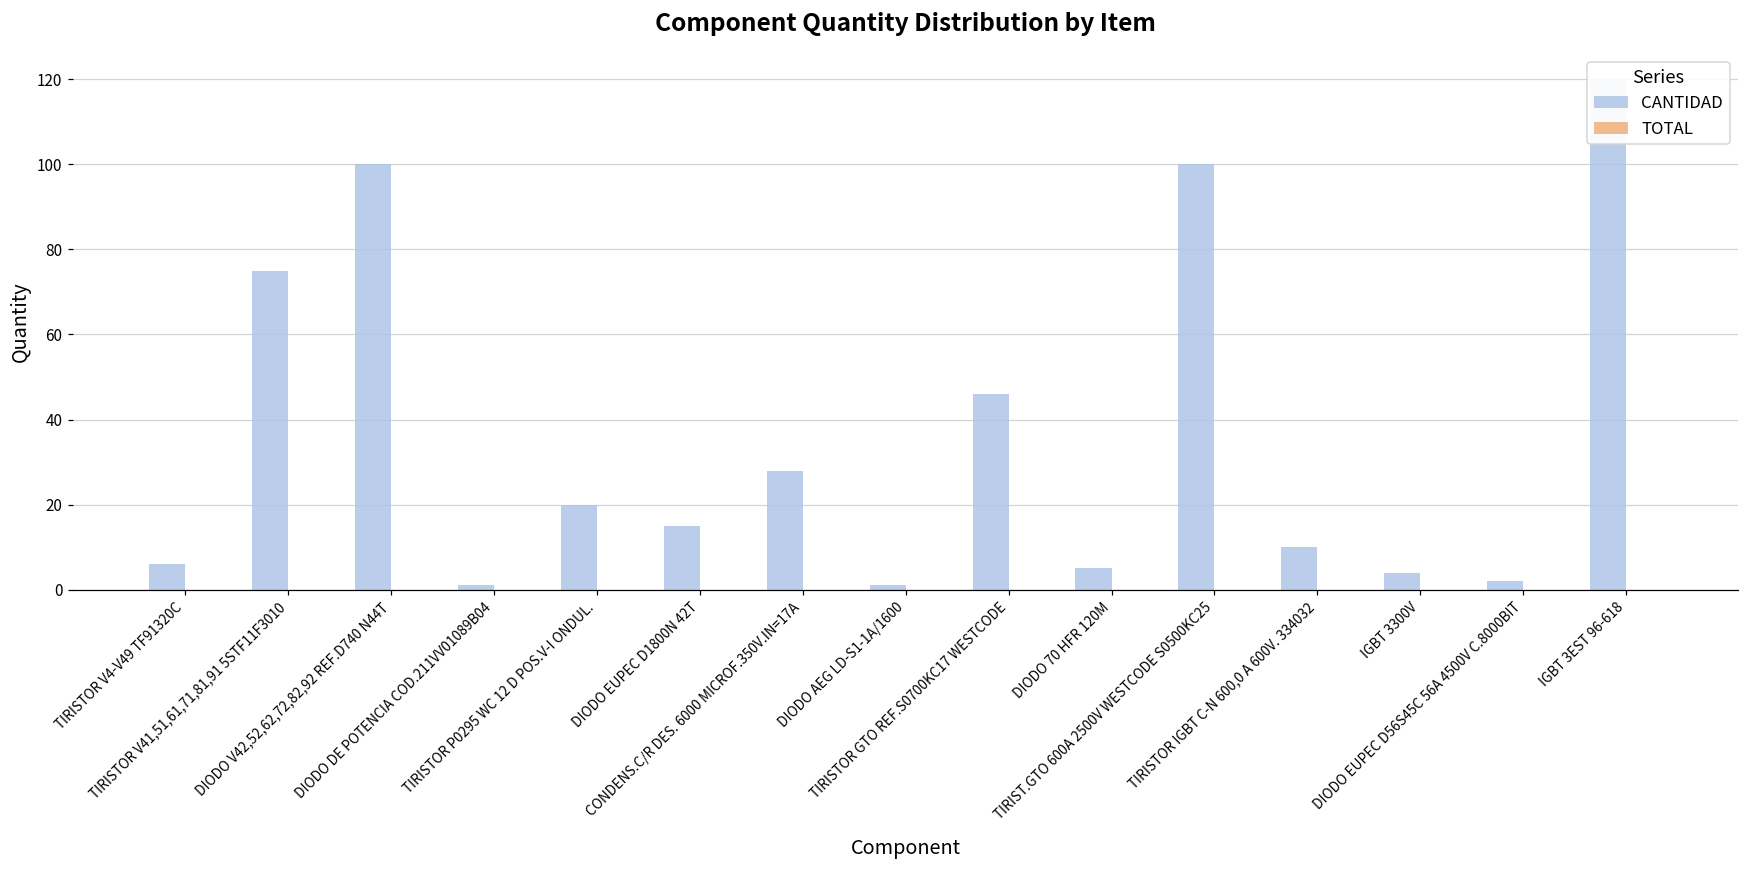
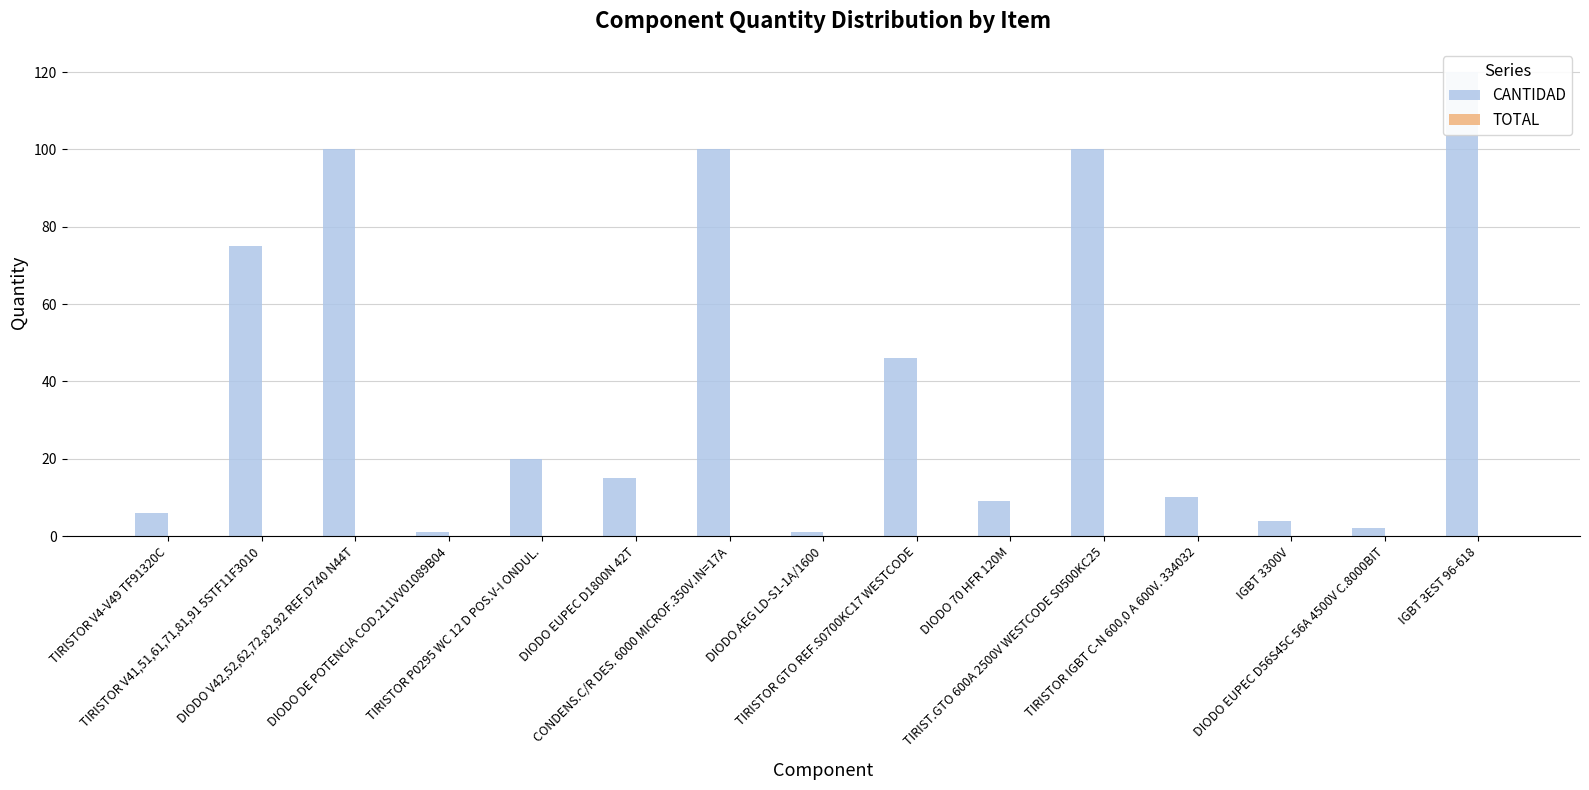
CANTIDAD, CONDENS.C/R DES. 6000 MICROF.350V.IN=17A: 28 -> 100
CANTIDAD, DIODO 70 HFR 120M: 5 -> 9
